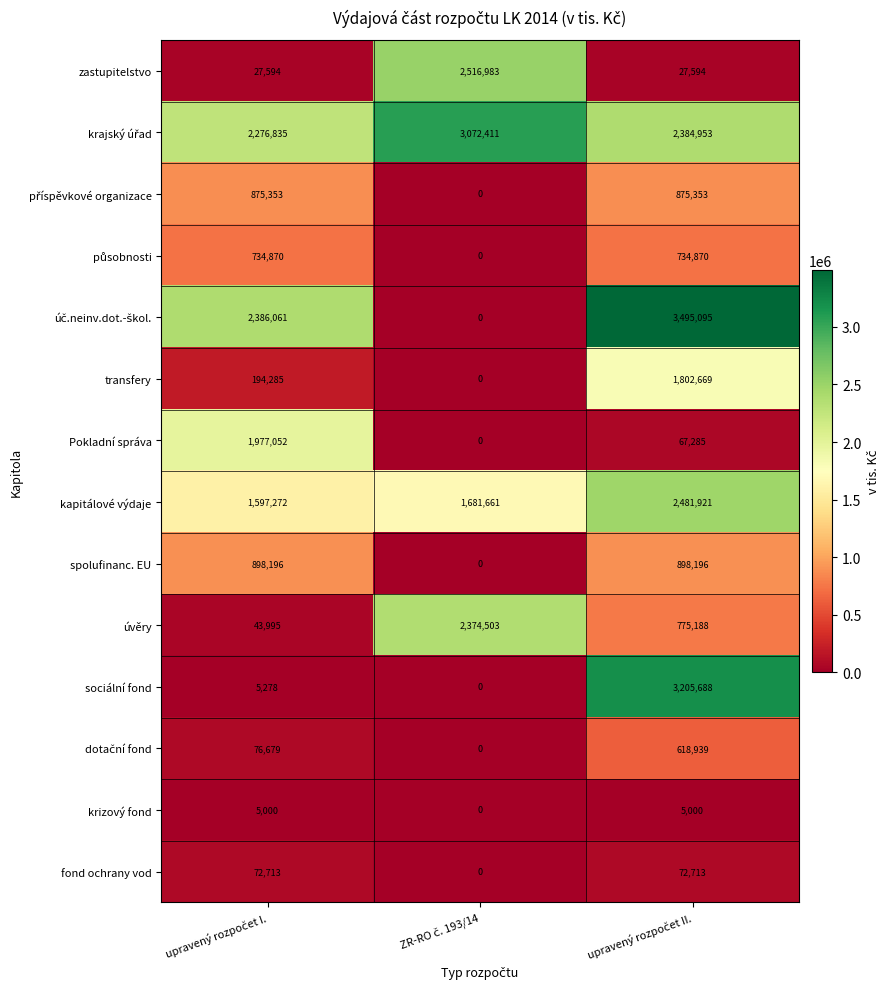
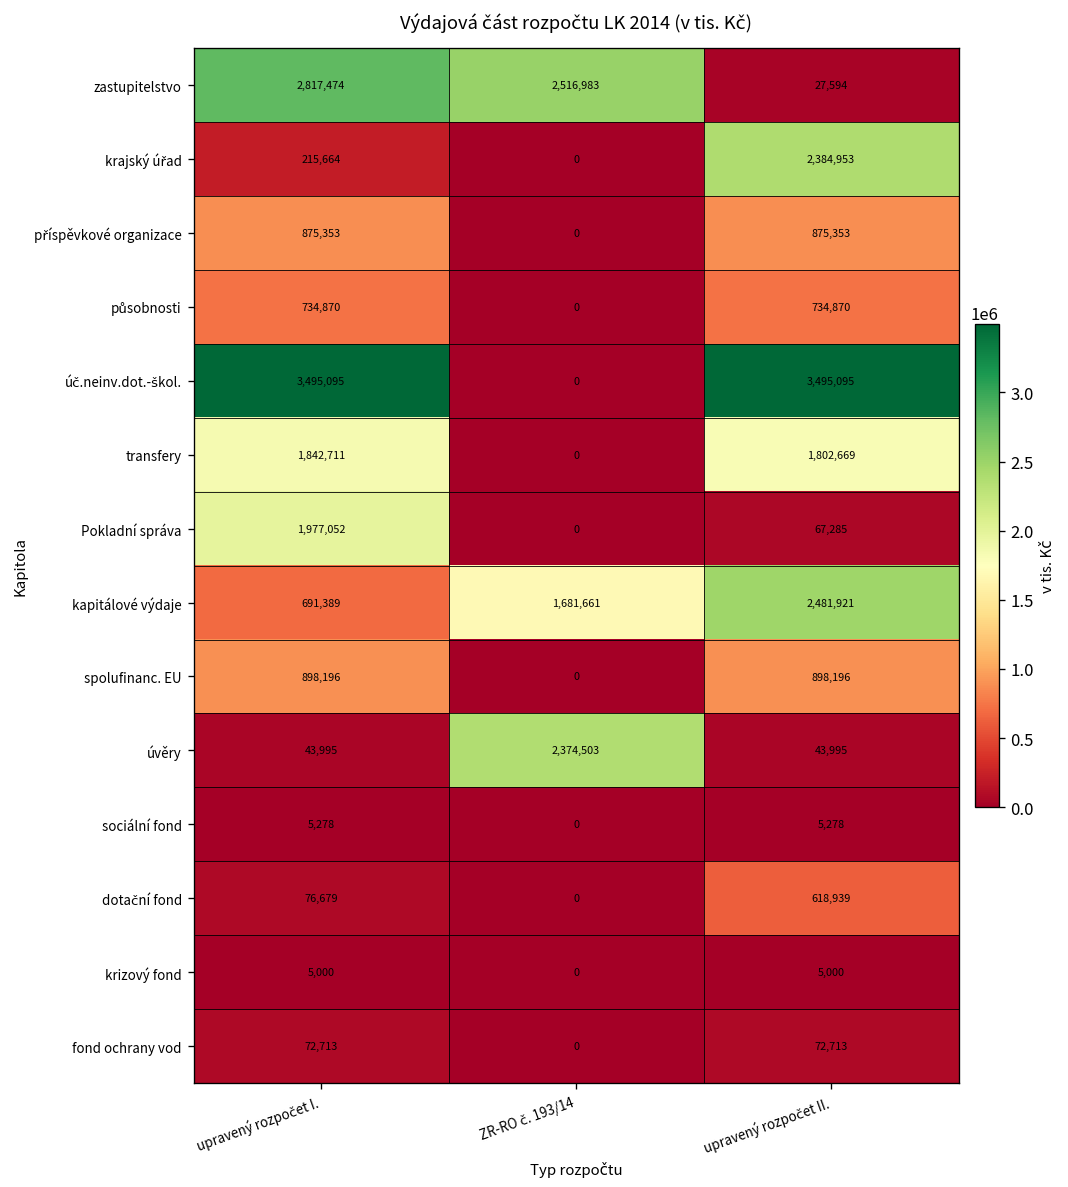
zastupitelstvo, upravený rozpočet I.: 27,594 -> 2,817,474
krajský úřad, upravený rozpočet I.: 2,276,835 -> 215,664
krajský úřad, ZR-RO č. 193/14: 3,072,411 -> 0
úč.neinv.dot.-škol., upravený rozpočet I.: 2,386,061 -> 3,495,095
transfery, upravený rozpočet I.: 194,285 -> 1,842,711
kapitálové výdaje, upravený rozpočet I.: 1,597,272 -> 691,389
úvěry, upravený rozpočet II.: 775,188 -> 43,995
sociální fond, upravený rozpočet II.: 3,205,688 -> 5,278
